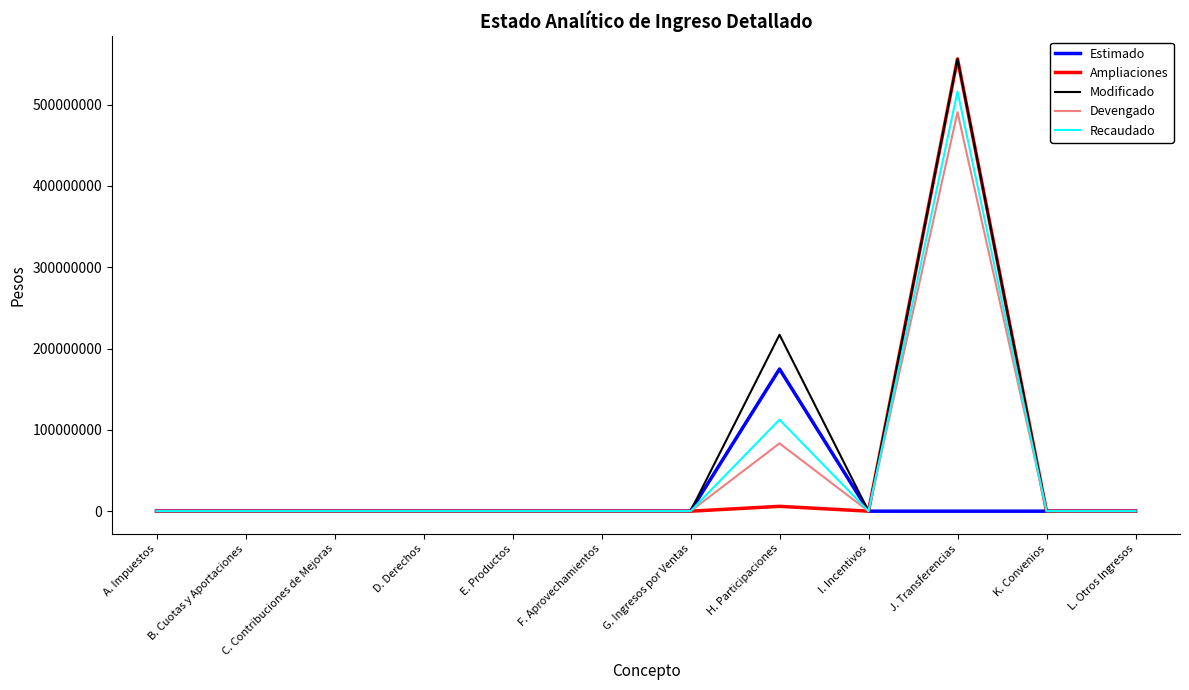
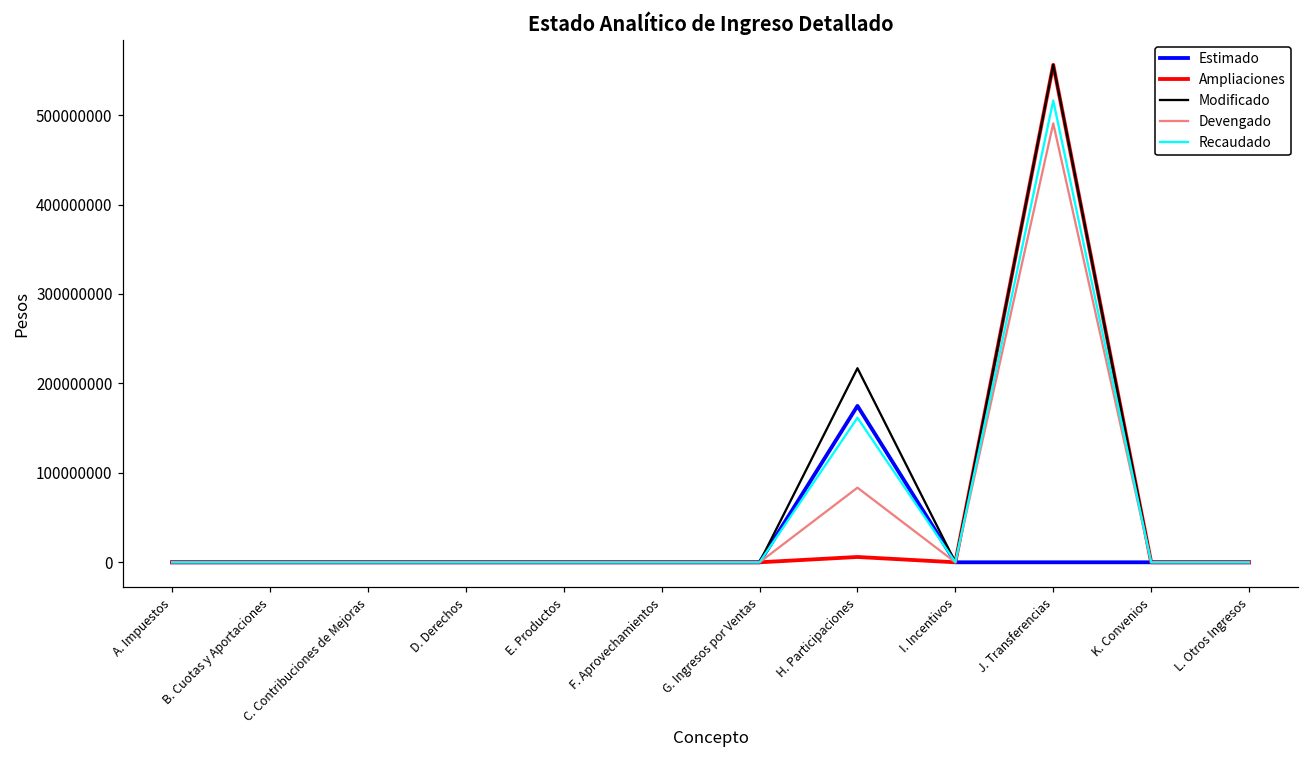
Recaudado, H. Participaciones: 110000000 -> 160000000
